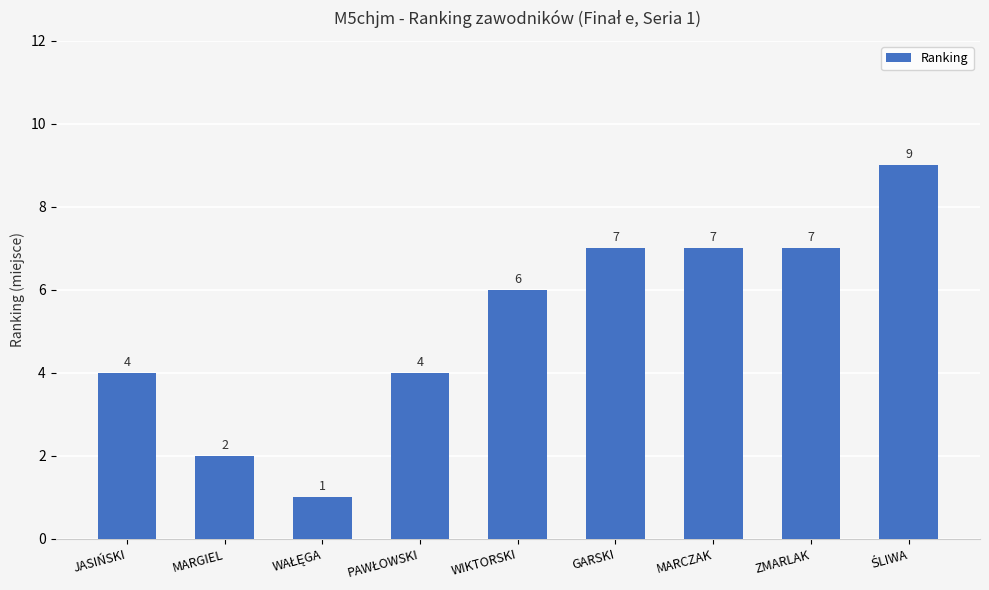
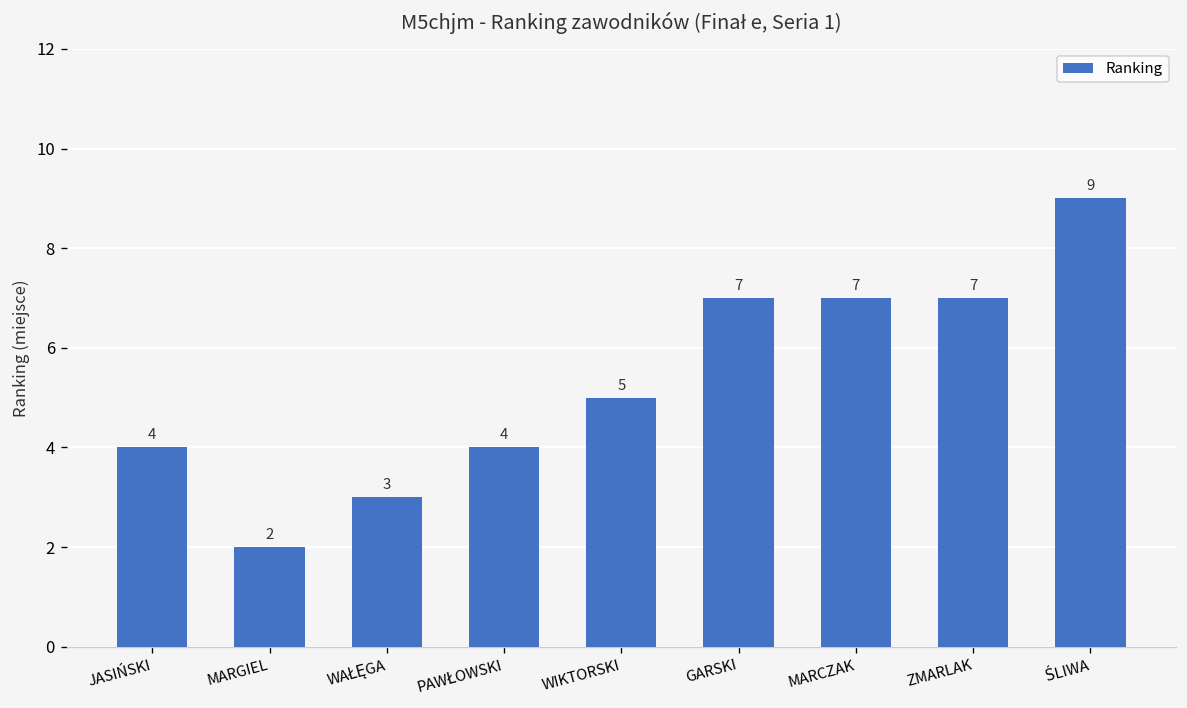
WAŁĘGA: 1 -> 3
WIKTORSKI: 6 -> 5
